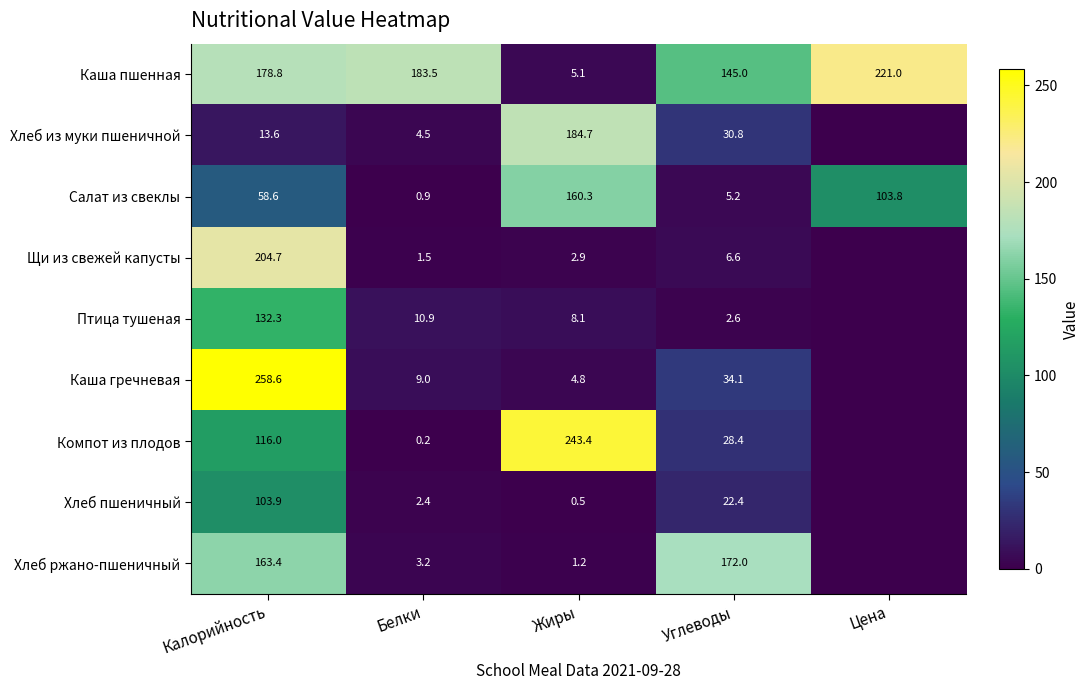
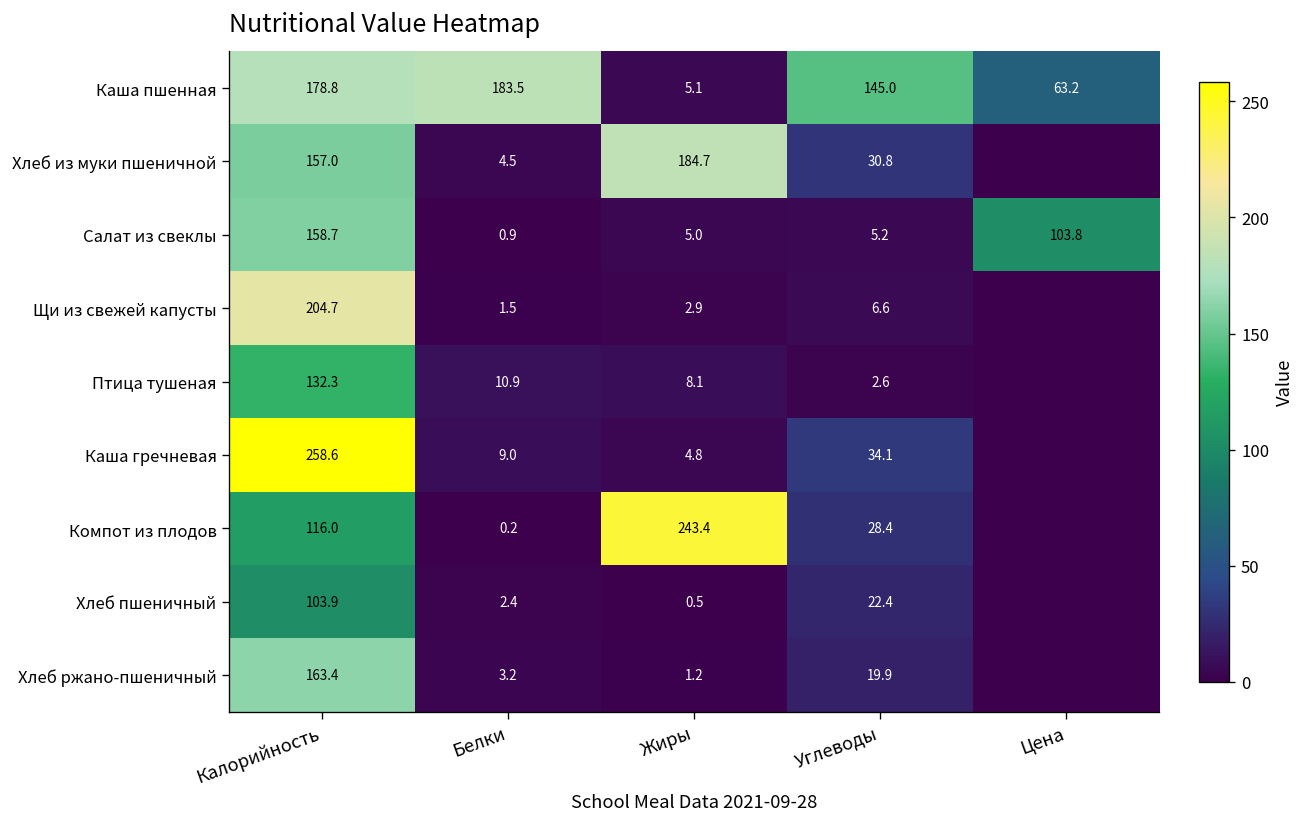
Каша пшенная, Цена: 221.0 -> 63.2
Хлеб из муки пшеничной, Калорийность: 13.6 -> 157.0
Салат из свеклы, Калорийность: 58.6 -> 158.7
Салат из свеклы, Жиры: 160.3 -> 5.0
Хлеб ржано-пшеничный, Углеводы: 172.0 -> 19.9
